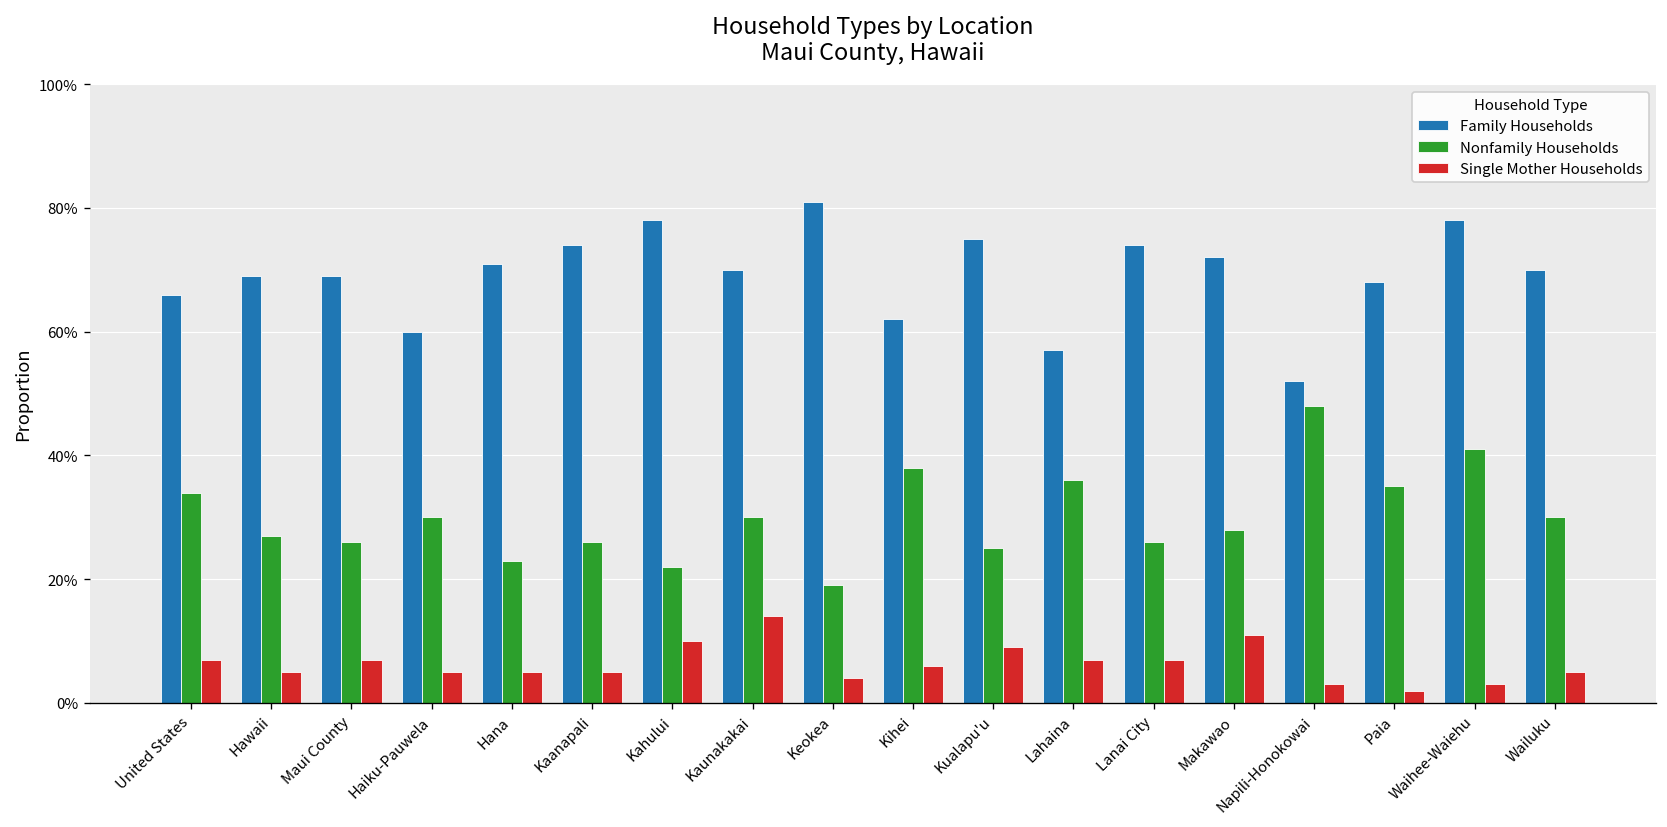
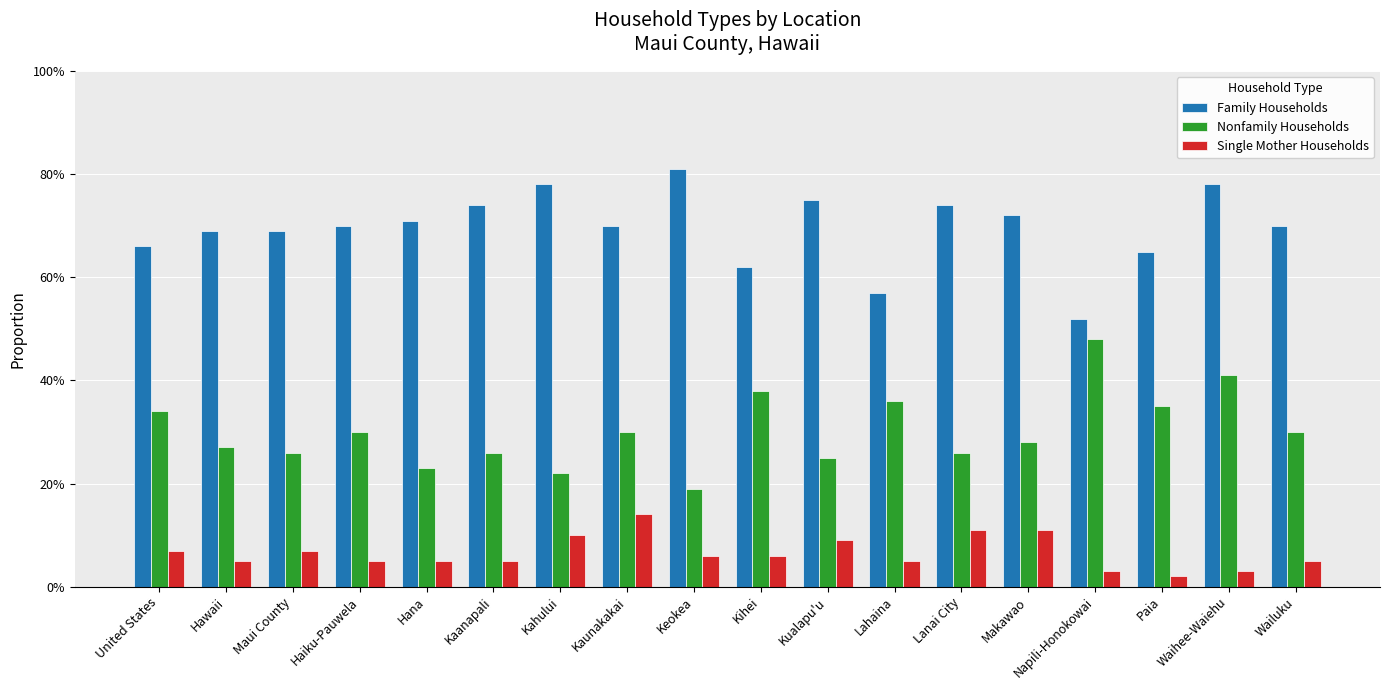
Family Households, Haiku-Pauwela: 60% -> 70%
Single Mother Households, Keokea: 4% -> 6%
Single Mother Households, Lahaina: 7% -> 5%
Single Mother Households, Lanai City: 7% -> 11%
Family Households, Paia: 68% -> 65%
